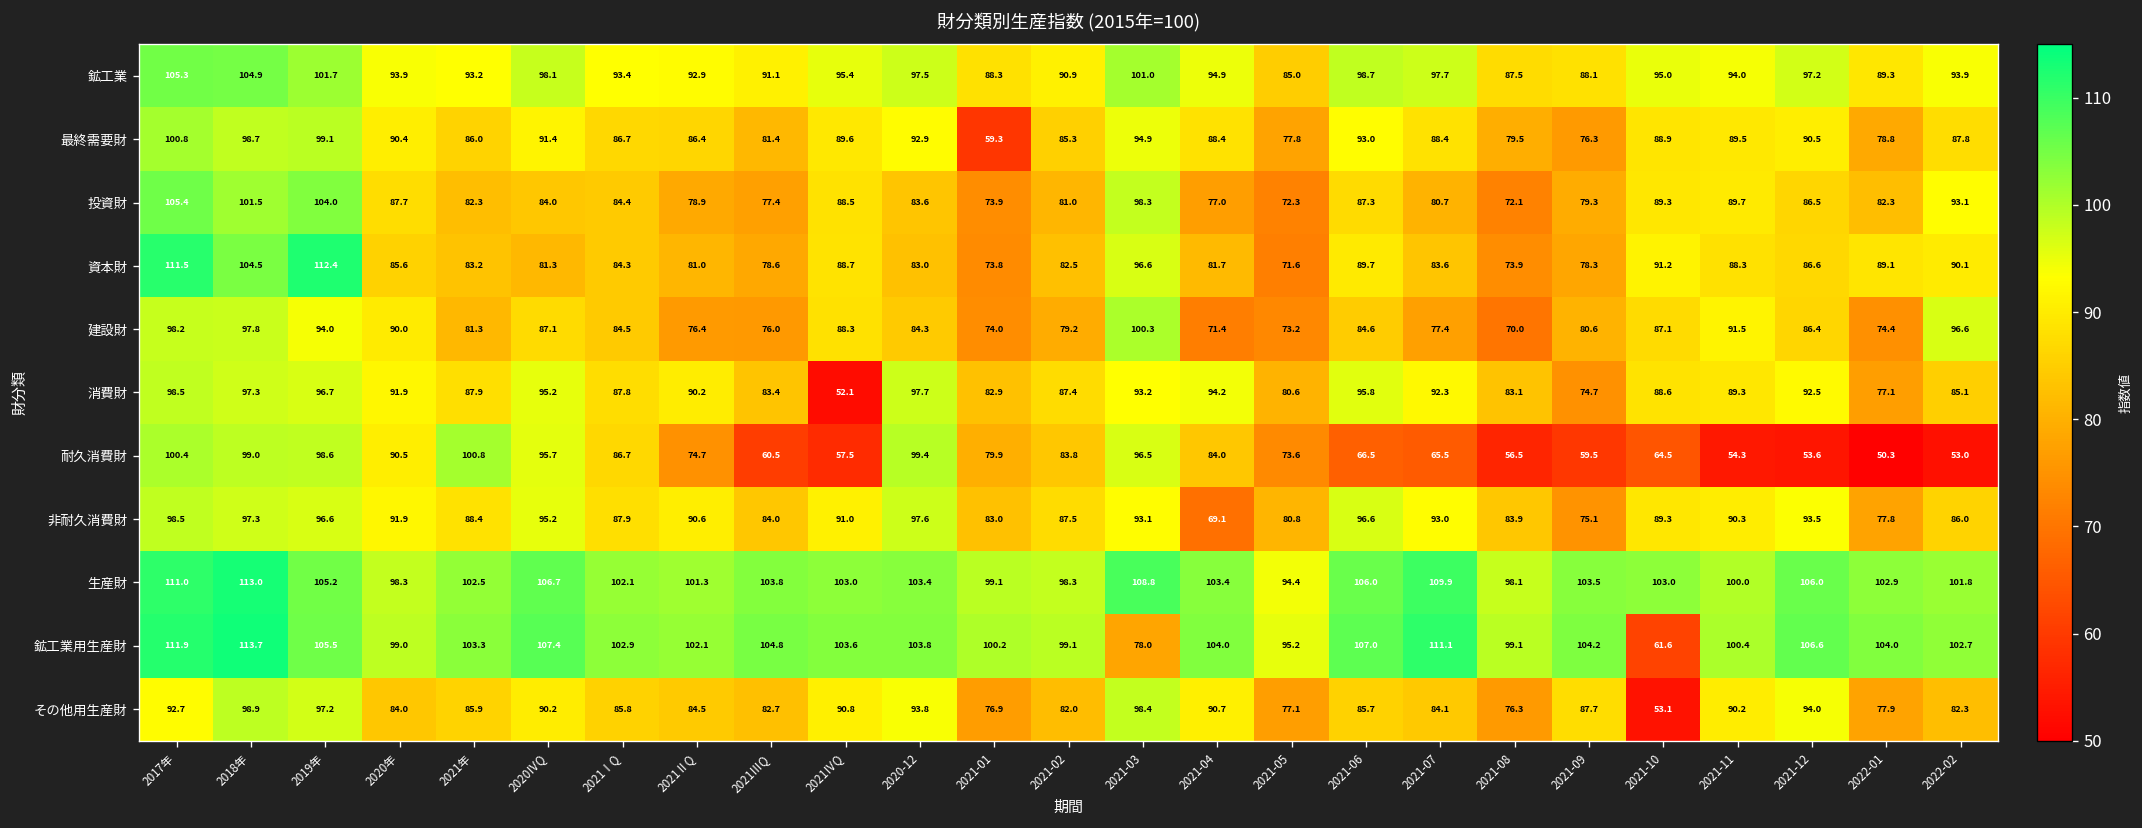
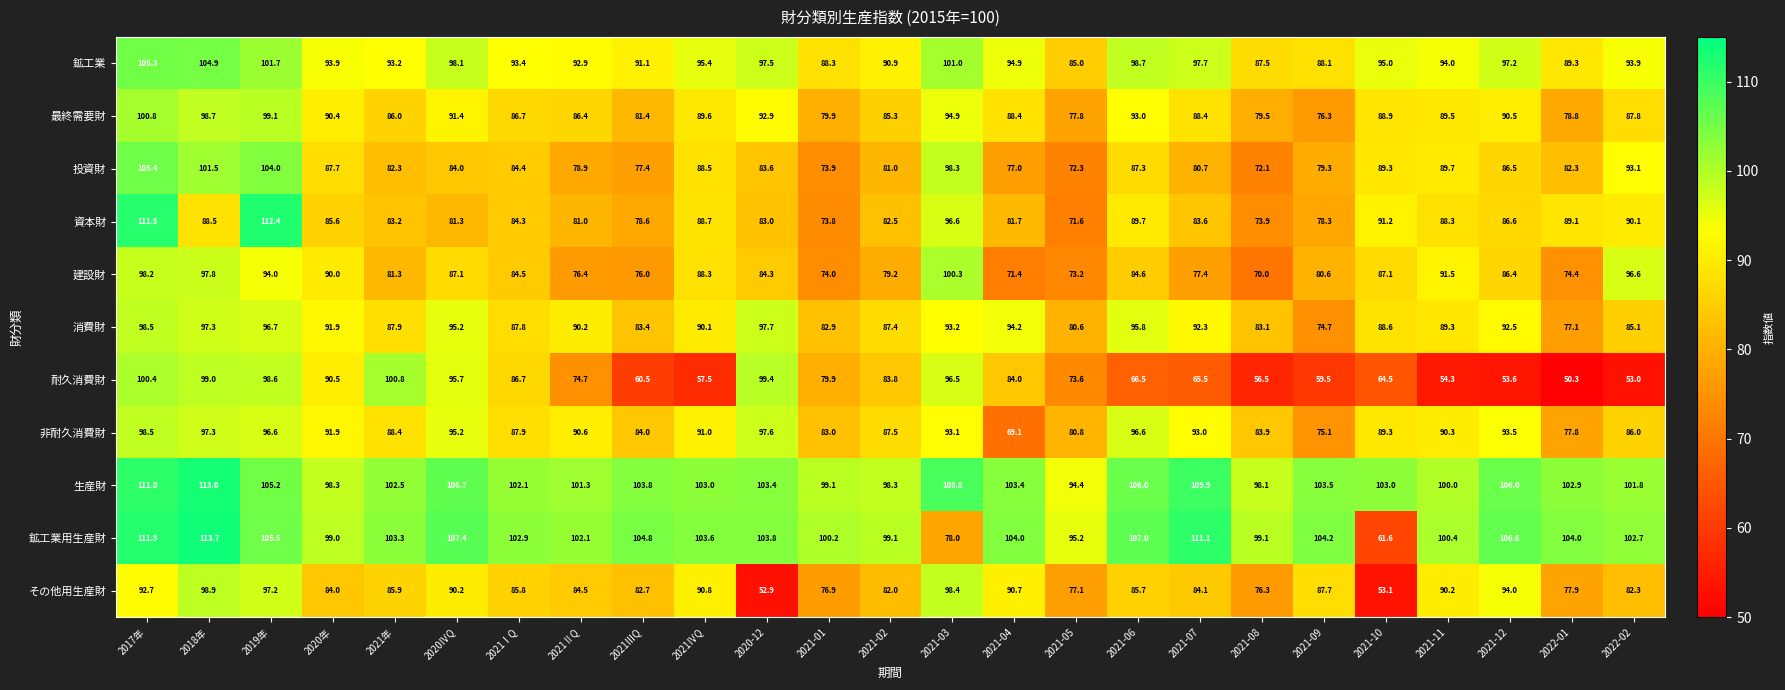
最終需要財, 2021-01: 59.3 -> 79.9
資本財, 2018年: 104.5 -> 88.5
消費財, 2021ⅣQ: 52.1 -> 90.1
その他用生産財, 2020-12: 93.8 -> 52.9
